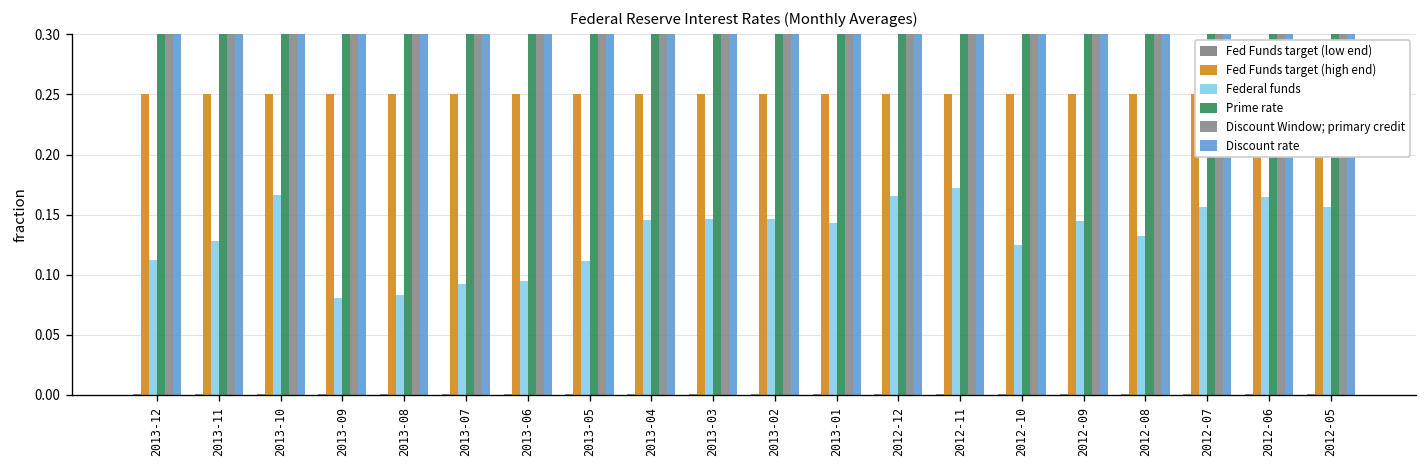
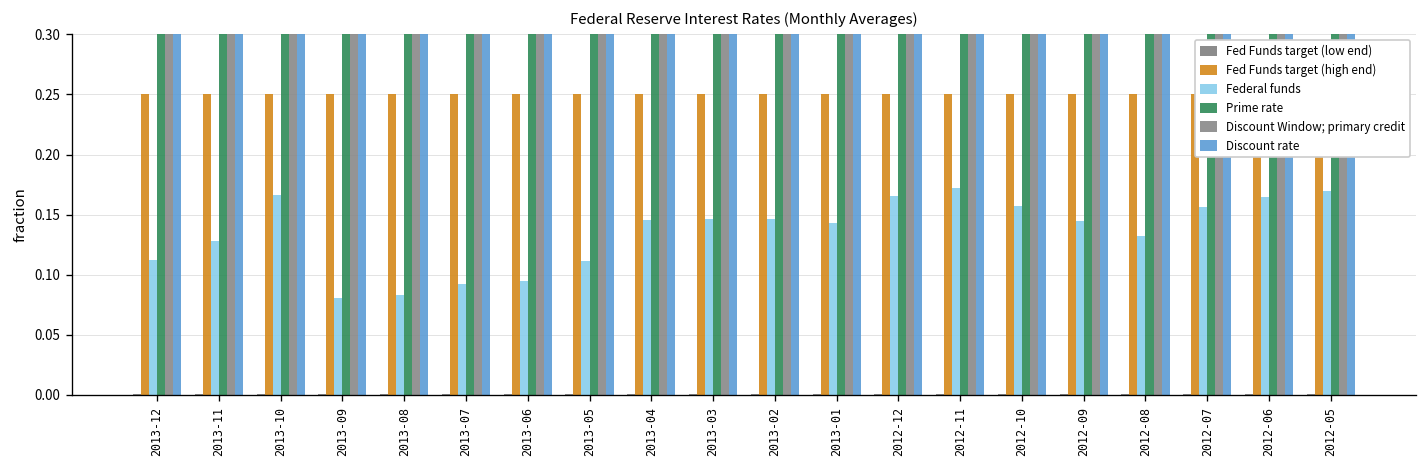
Federal funds, 2012-10: 0.125 -> 0.157
Federal funds, 2012-05: 0.156 -> 0.170
